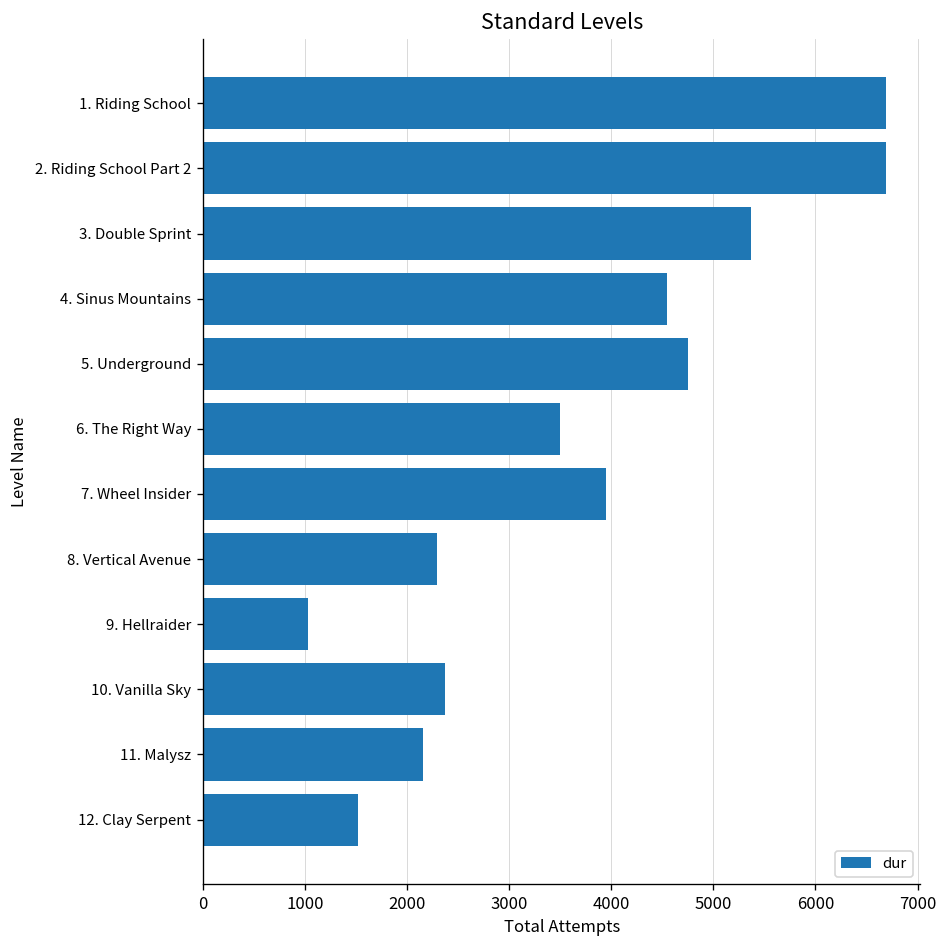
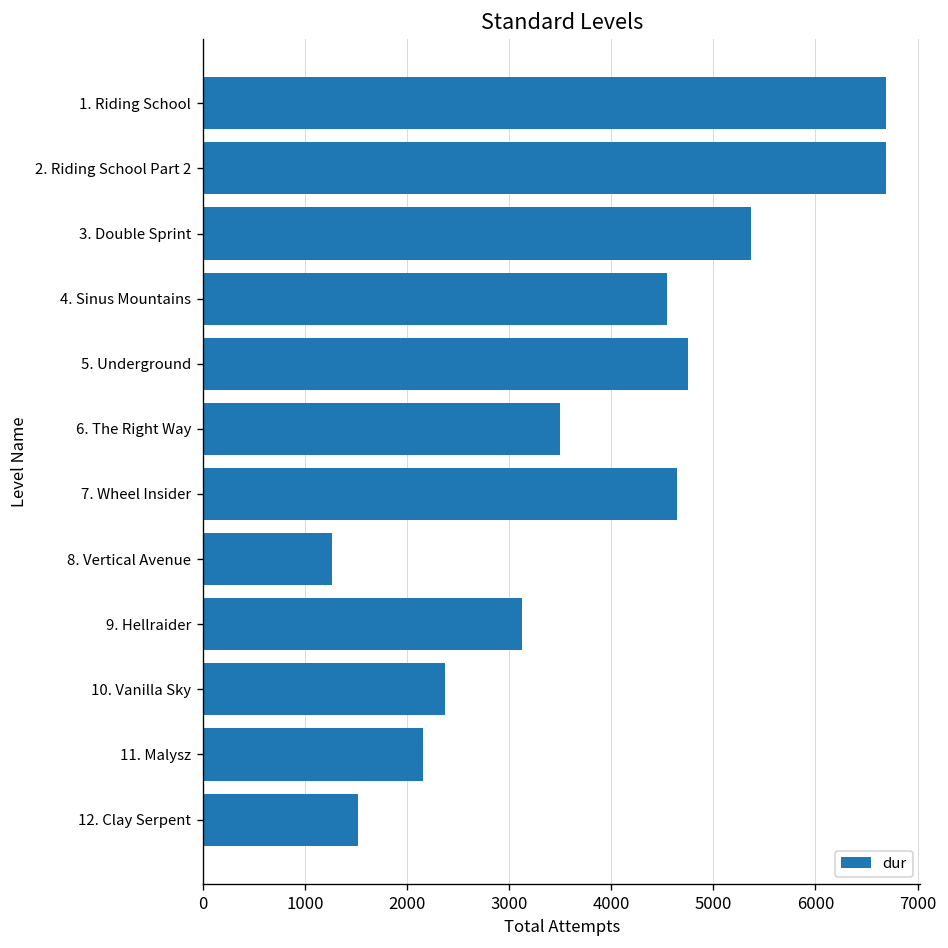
7. Wheel Insider: 4000 -> 4600
8. Vertical Avenue: 2300 -> 1300
9. Hellraider: 1000 -> 3100
